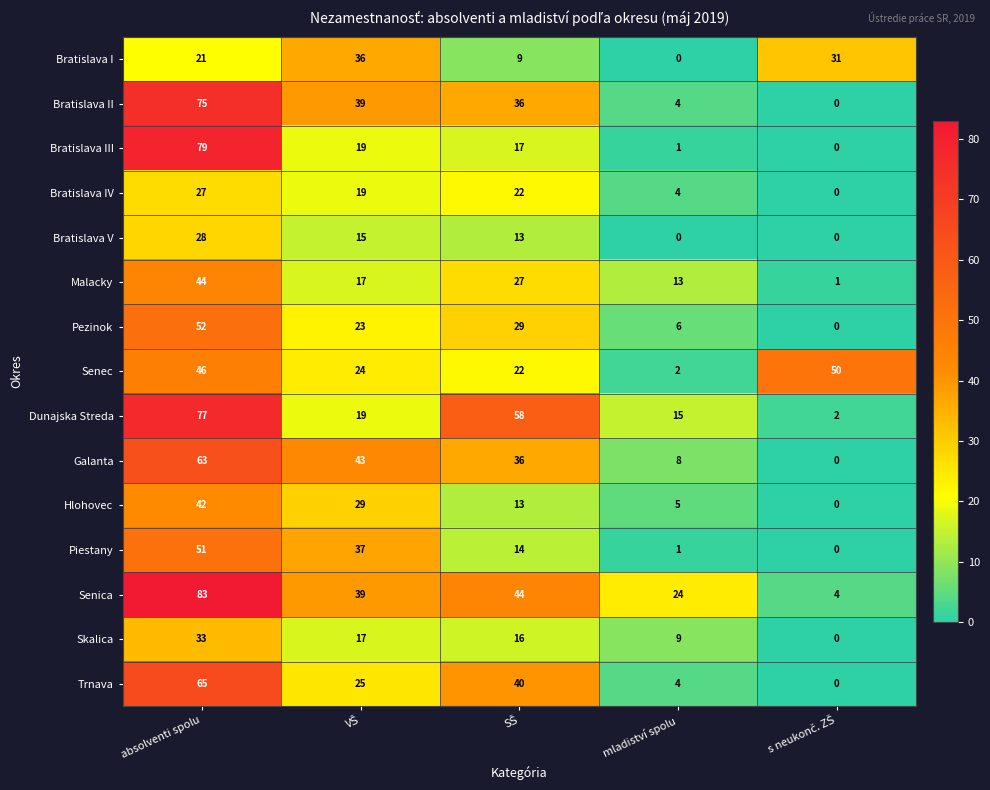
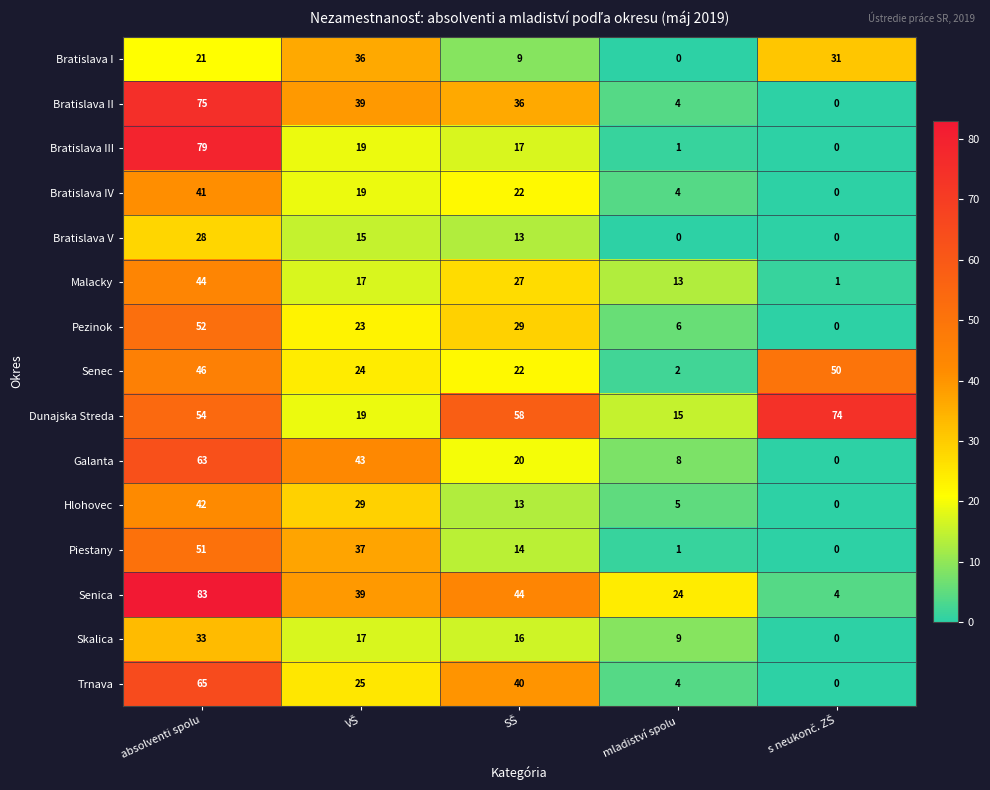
Bratislava IV, absolventi spolu: 27 -> 41
Dunajska Streda, absolventi spolu: 77 -> 54
Dunajska Streda, s neukonč. ZŠ: 2 -> 74
Galanta, SŠ: 36 -> 20
